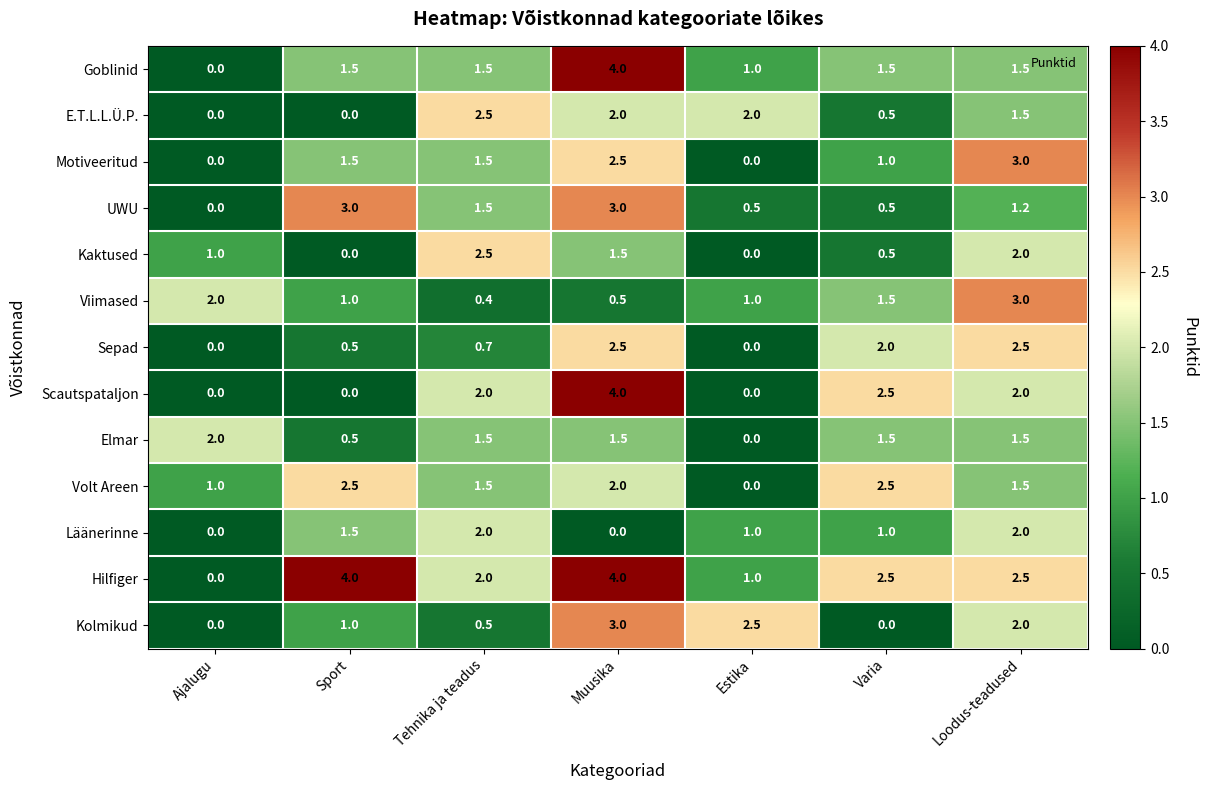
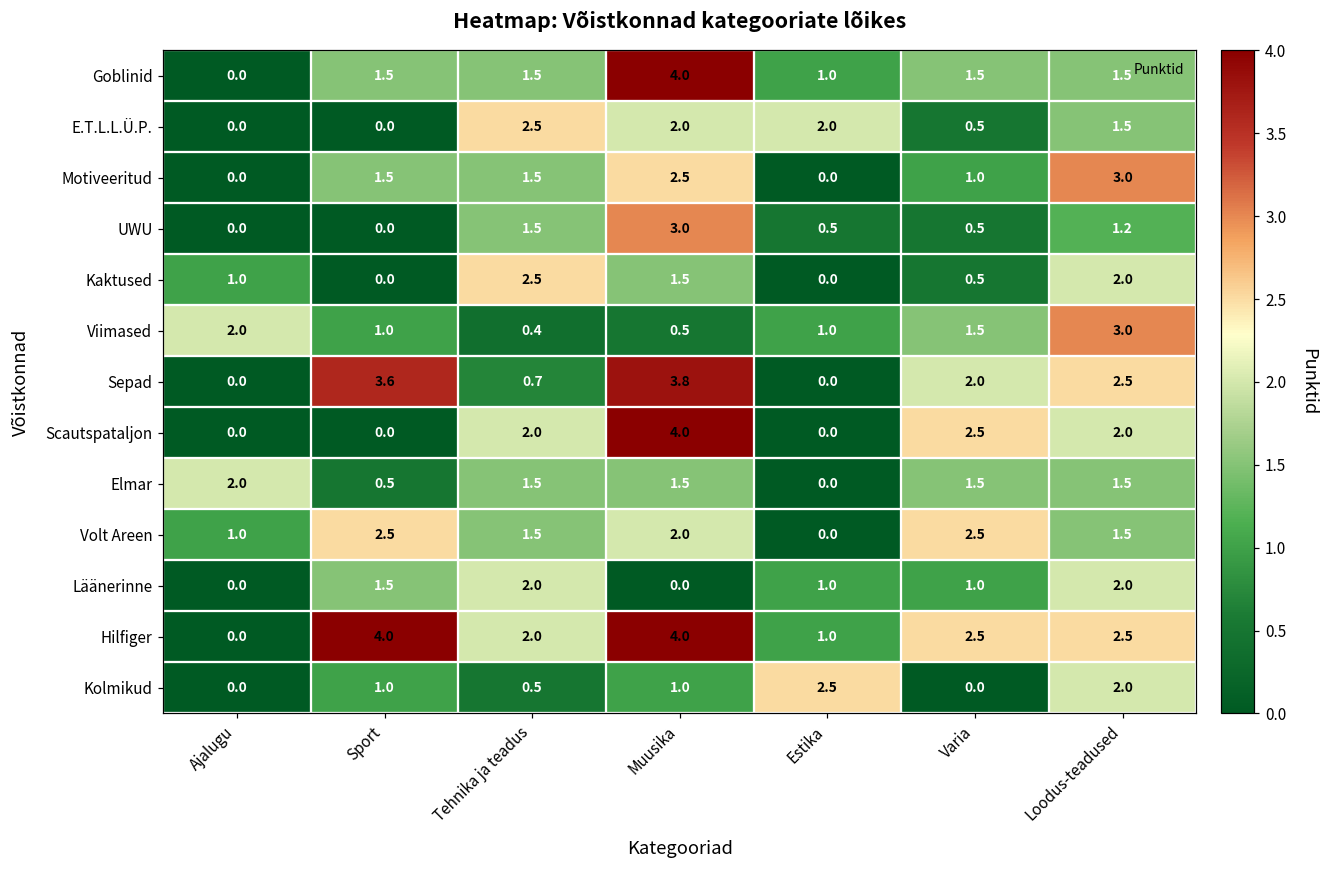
UWU, Sport: 3.0 -> 0.0
Sepad, Sport: 0.5 -> 3.6
Sepad, Muusika: 2.5 -> 3.8
Kolmikud, Muusika: 3.0 -> 1.0
